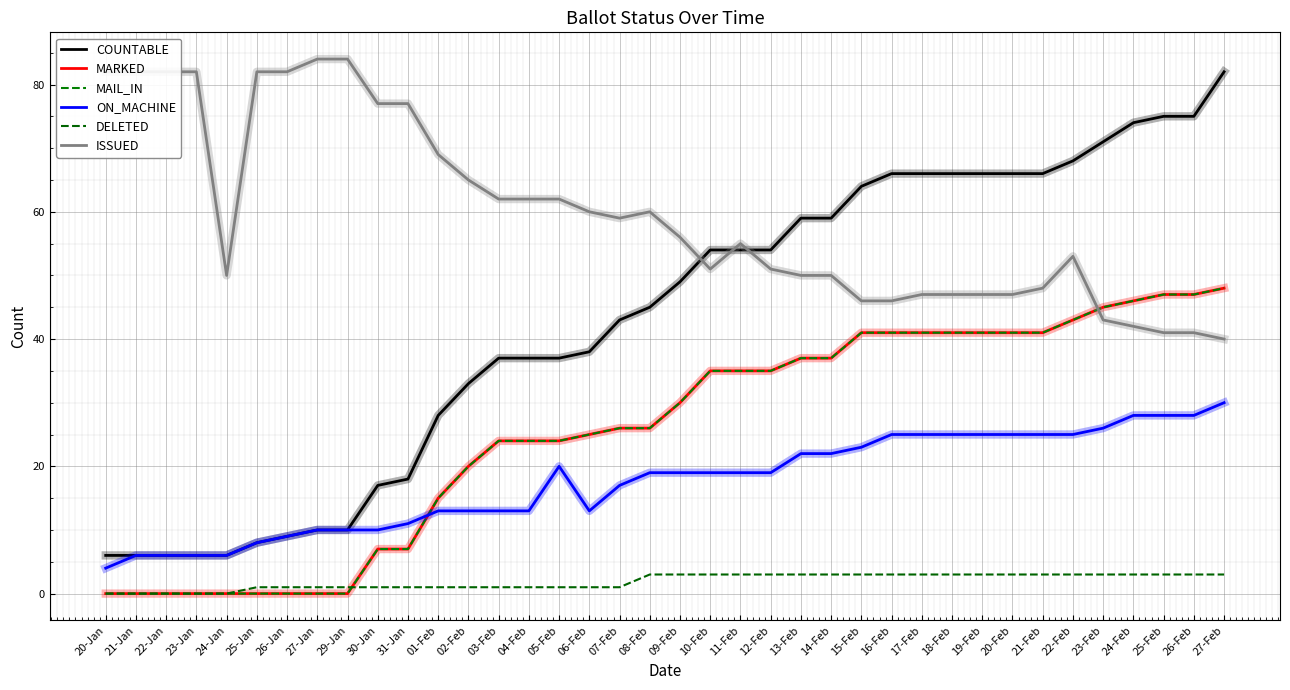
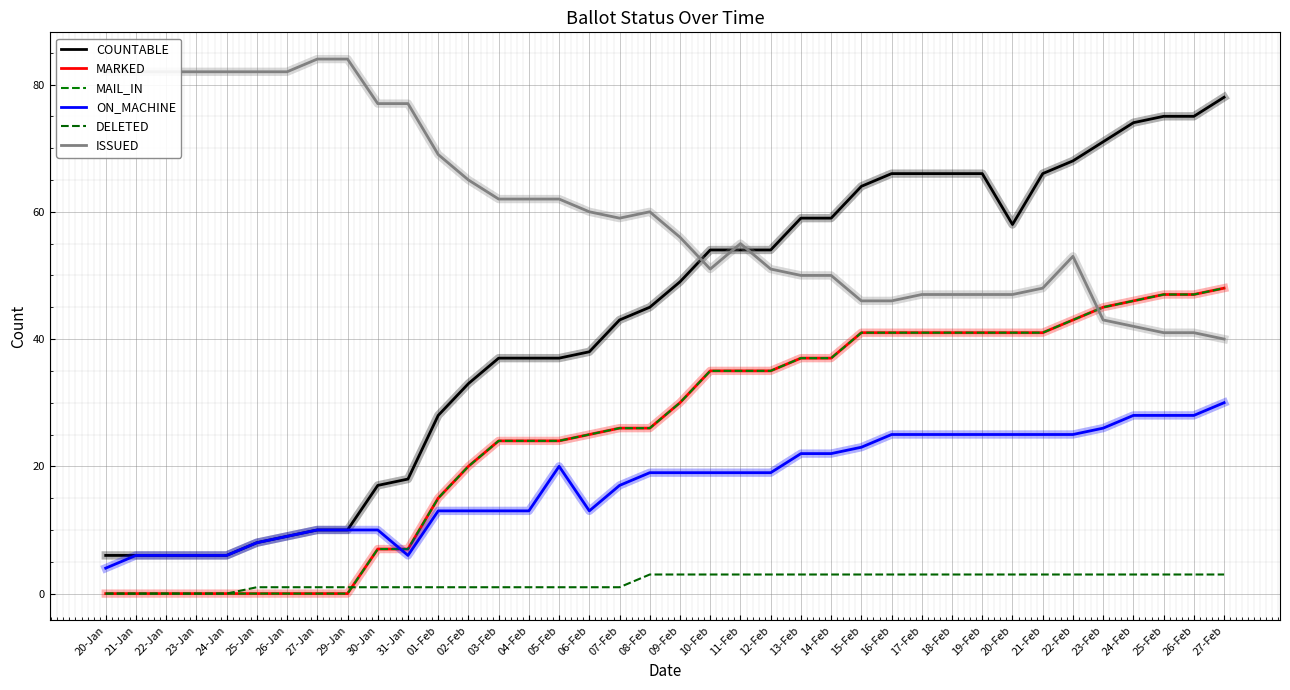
ISSUED, 24-Jan: 50 -> 82
ON_MACHINE, 31-Jan: 11 -> 6
COUNTABLE, 20-Feb: 66 -> 58
COUNTABLE, 27-Feb: 82 -> 78
